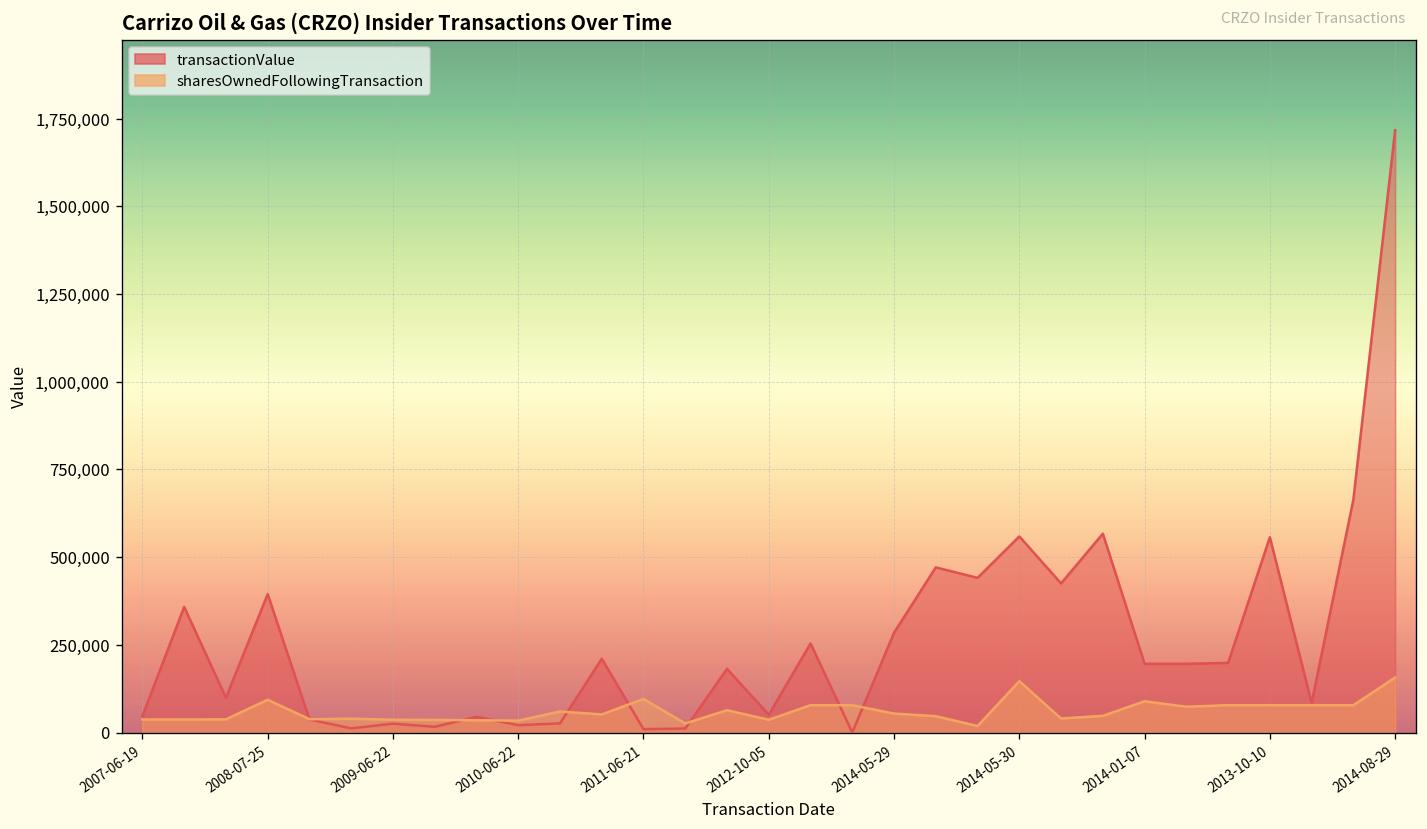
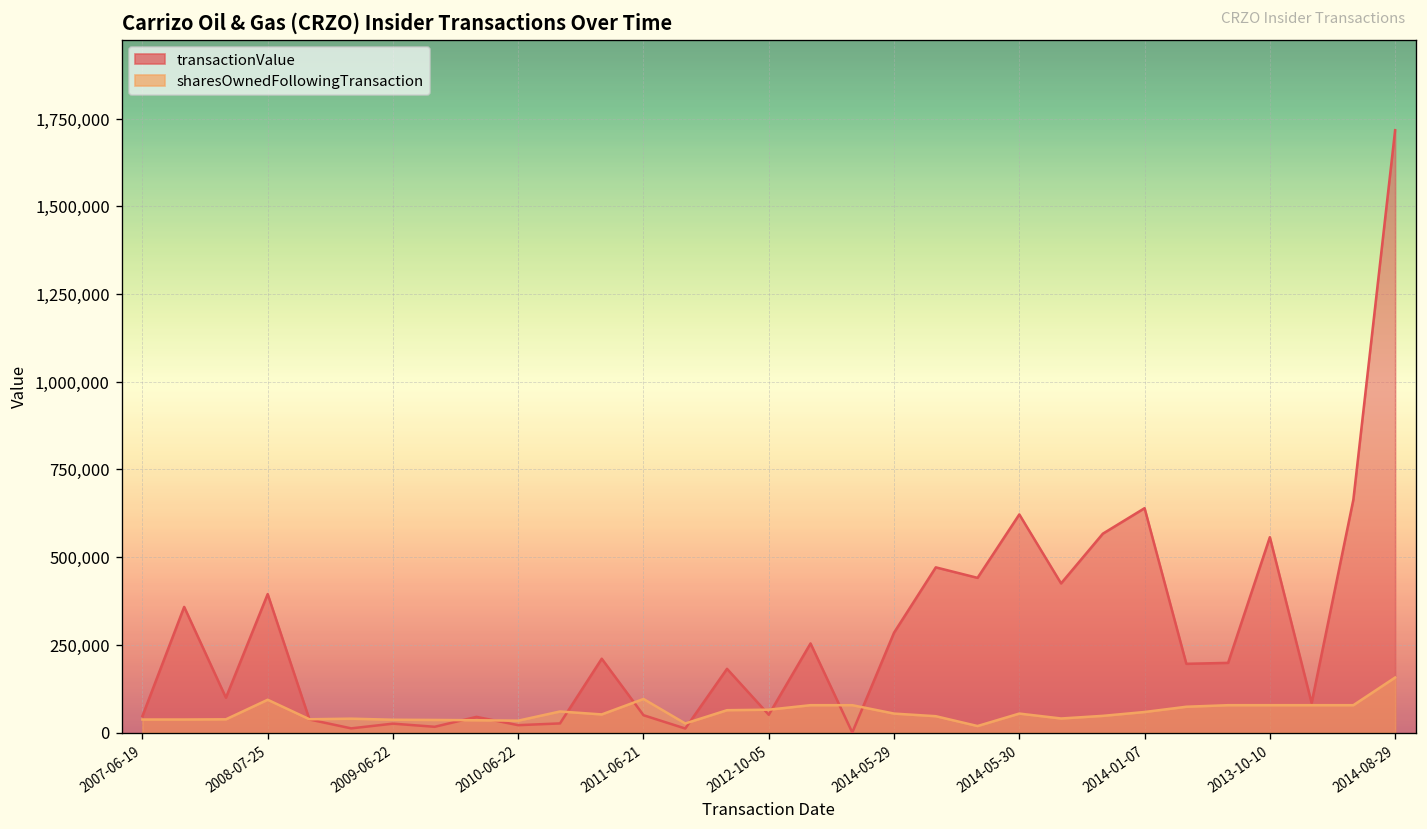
transactionValue, 2011-06-21: 10,000 -> 50,000
sharesOwnedFollowingTransaction, 2012-10-05: 40,000 -> 70,000
transactionValue, 2014-05-30: 560,000 -> 620,000
sharesOwnedFollowingTransaction, 2014-05-30: 150,000 -> 50,000
transactionValue, 2014-01-07: 200,000 -> 640,000
sharesOwnedFollowingTransaction, 2014-01-07: 90,000 -> 60,000
